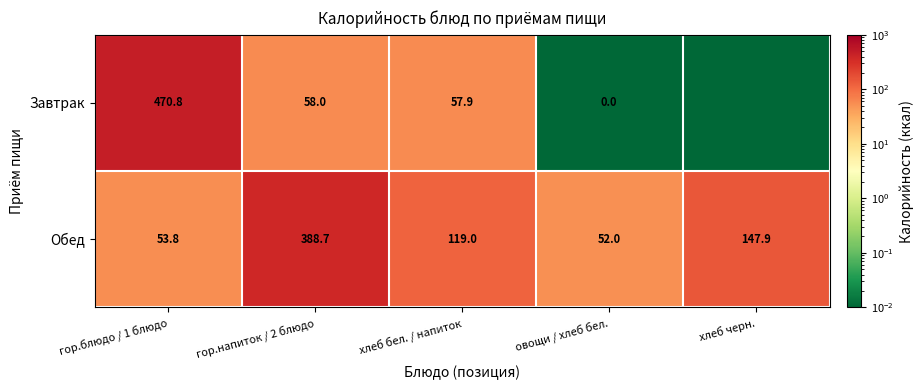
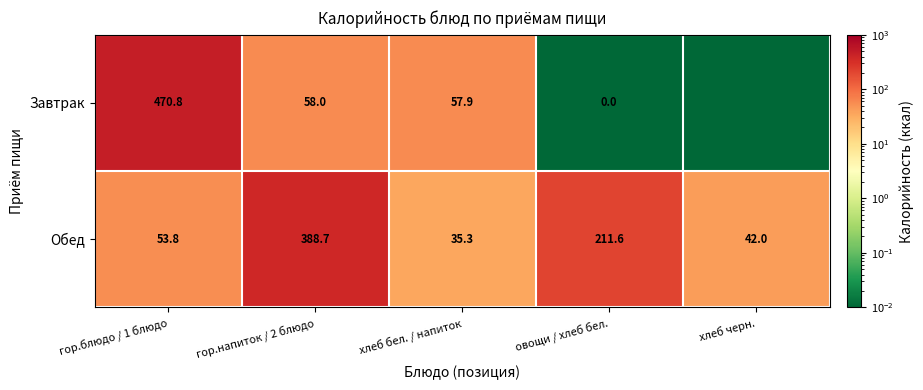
Обед, хлеб бел. / напиток: 119.0 -> 35.3
Обед, овощи / хлеб бел.: 52.0 -> 211.6
Обед, хлеб черн.: 147.9 -> 42.0
